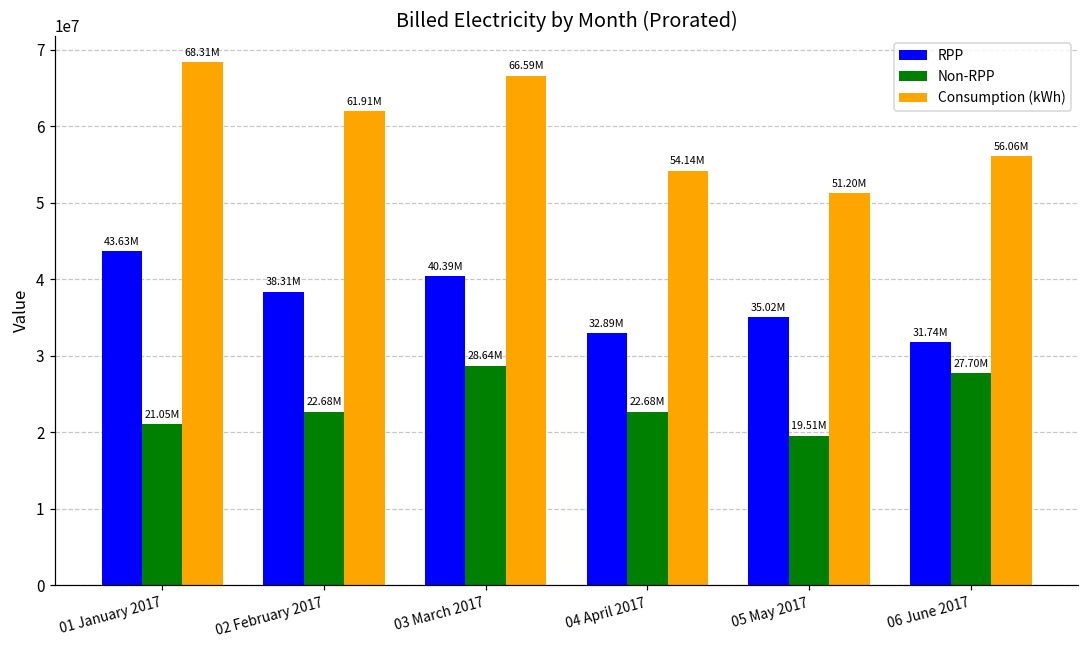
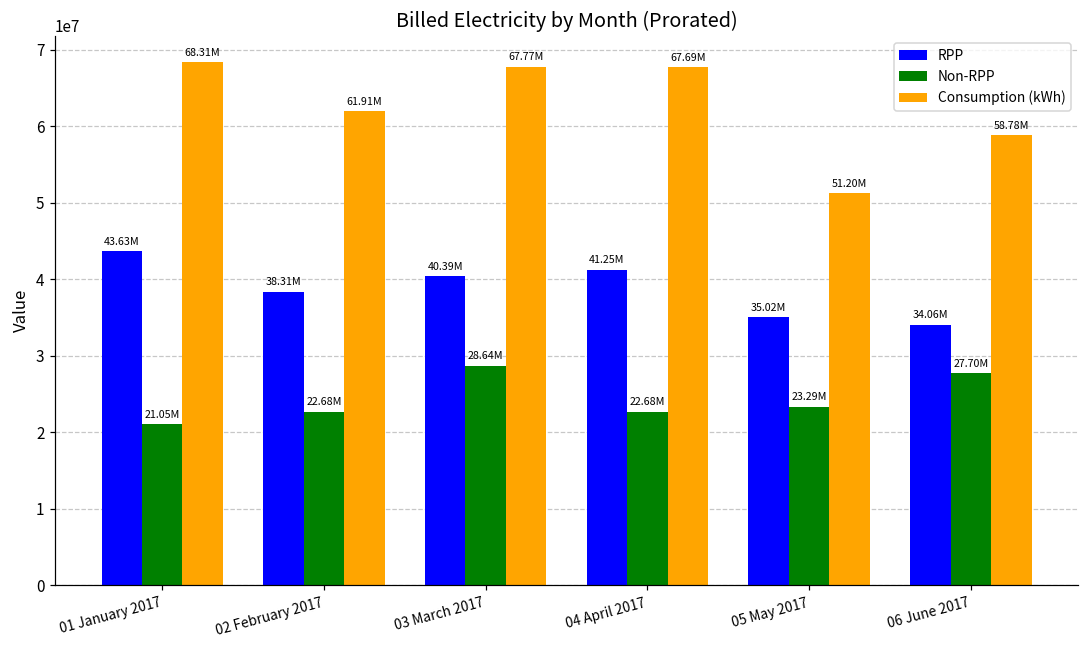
Consumption (kWh), 03 March 2017: 66.59M -> 67.77M
RPP, 04 April 2017: 32.89M -> 41.25M
Consumption (kWh), 04 April 2017: 54.14M -> 67.69M
Non-RPP, 05 May 2017: 19.51M -> 23.29M
RPP, 06 June 2017: 31.74M -> 34.06M
Consumption (kWh), 06 June 2017: 56.06M -> 58.78M
